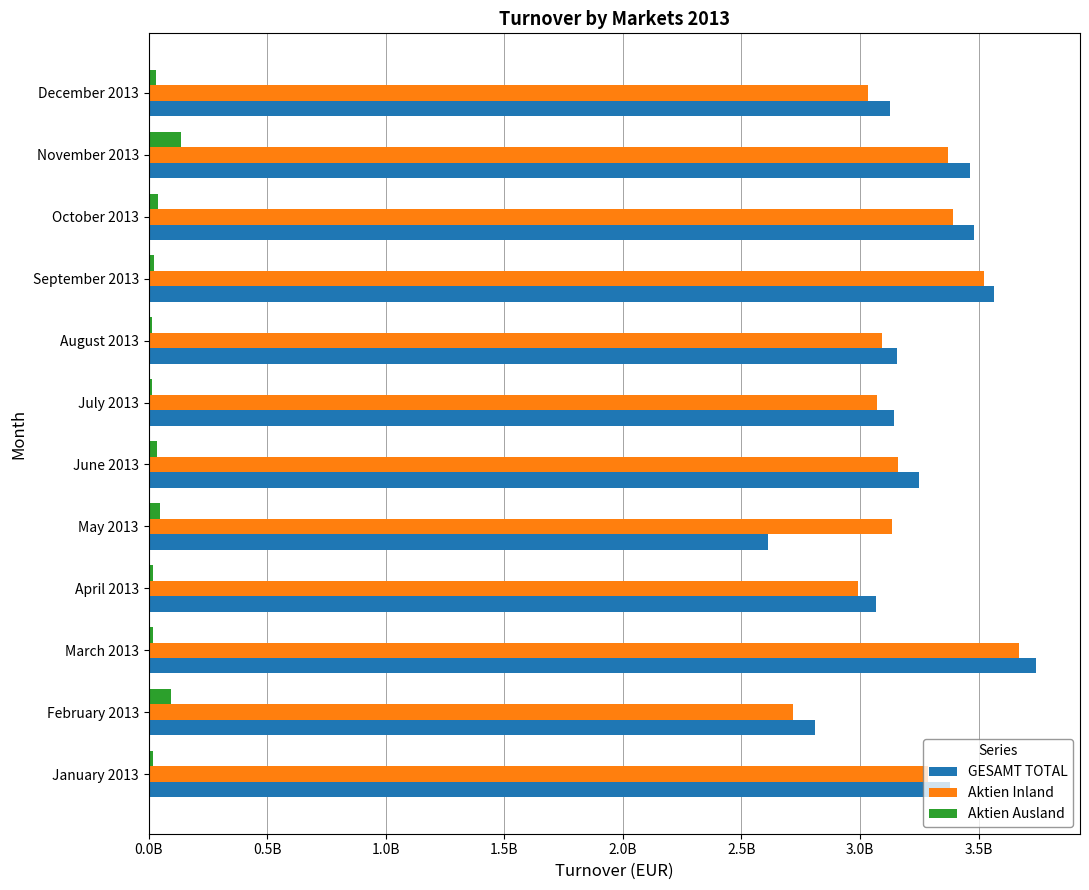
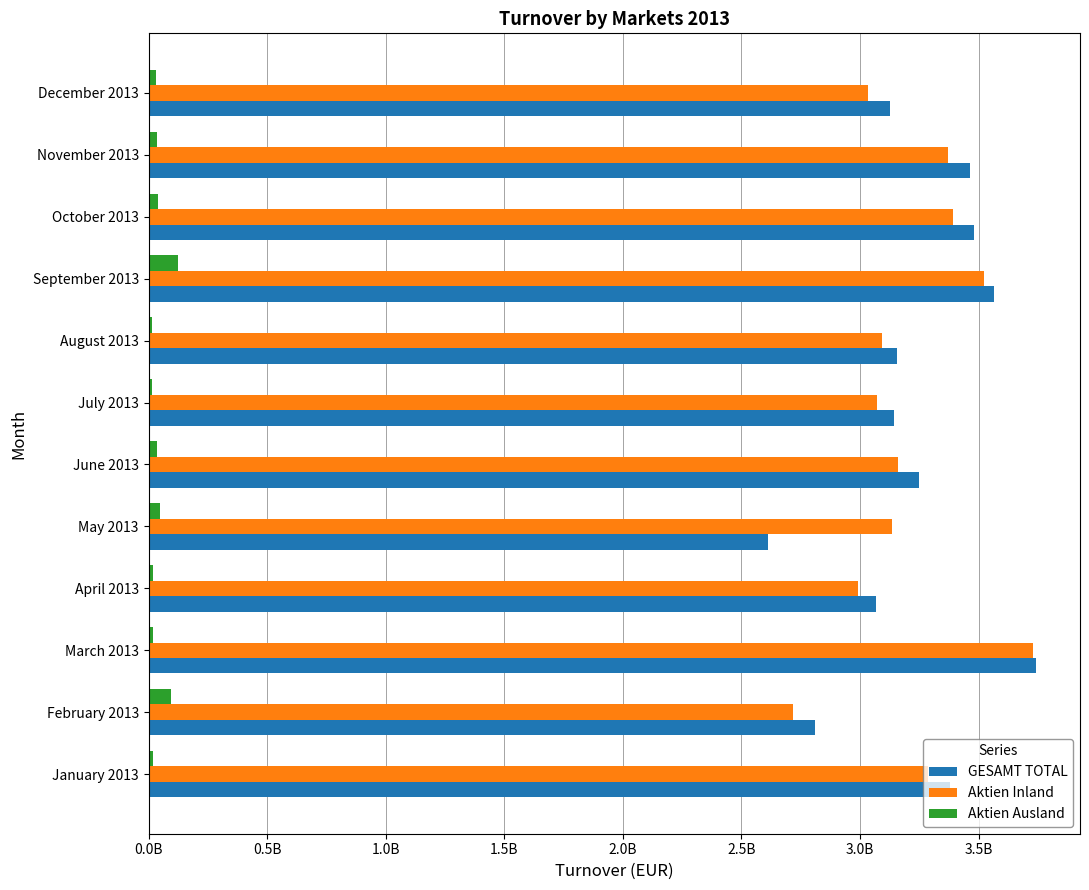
Aktien Ausland, November 2013: 140000000 -> 30000000
Aktien Ausland, September 2013: 20000000 -> 120000000
Aktien Inland, March 2013: 3670000000 -> 3730000000
